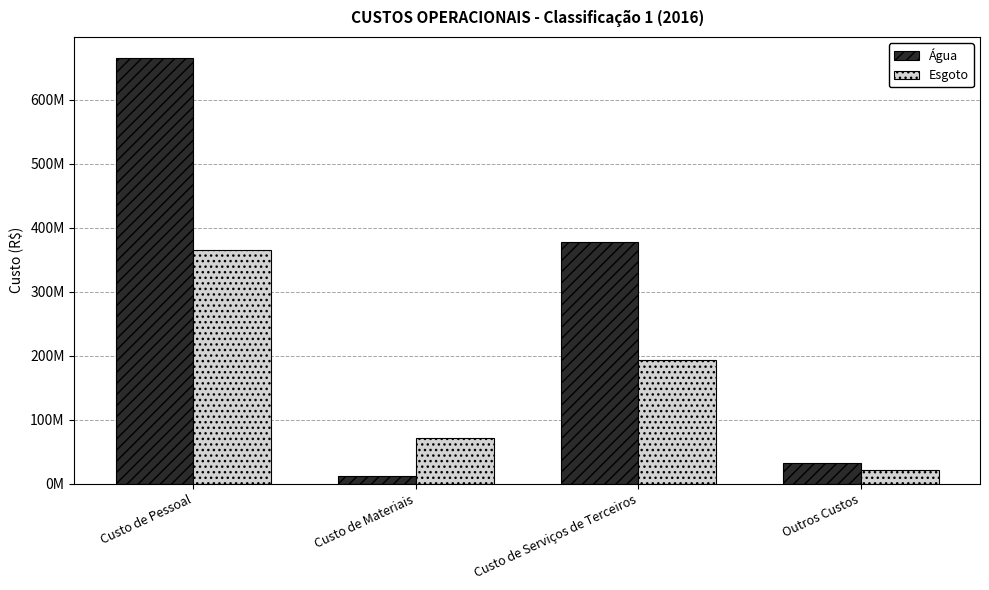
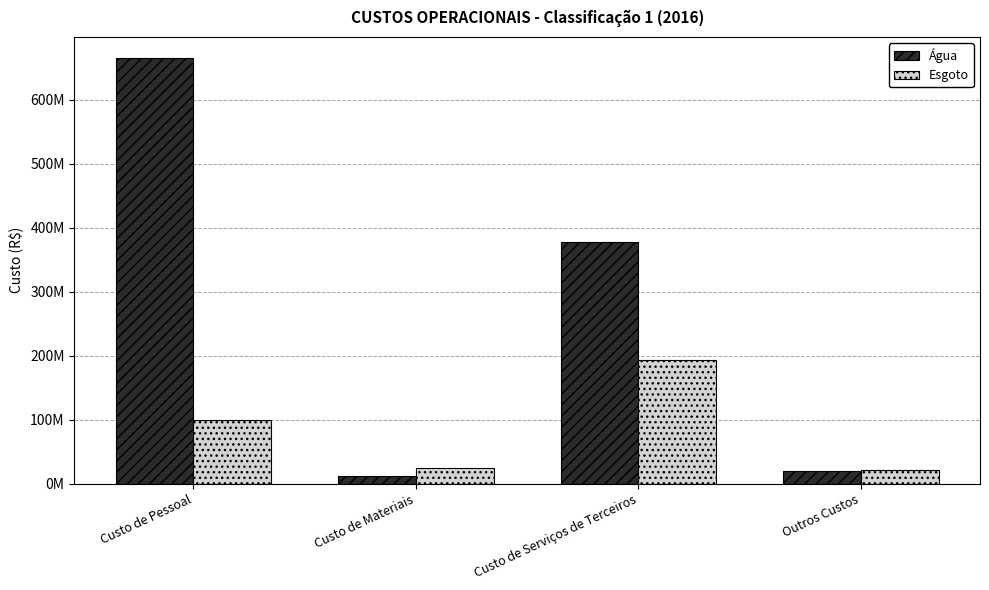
Esgoto, Custo de Pessoal: 370000000 -> 100000000
Esgoto, Custo de Materiais: 70000000 -> 20000000
Água, Outros Custos: 30000000 -> 20000000
